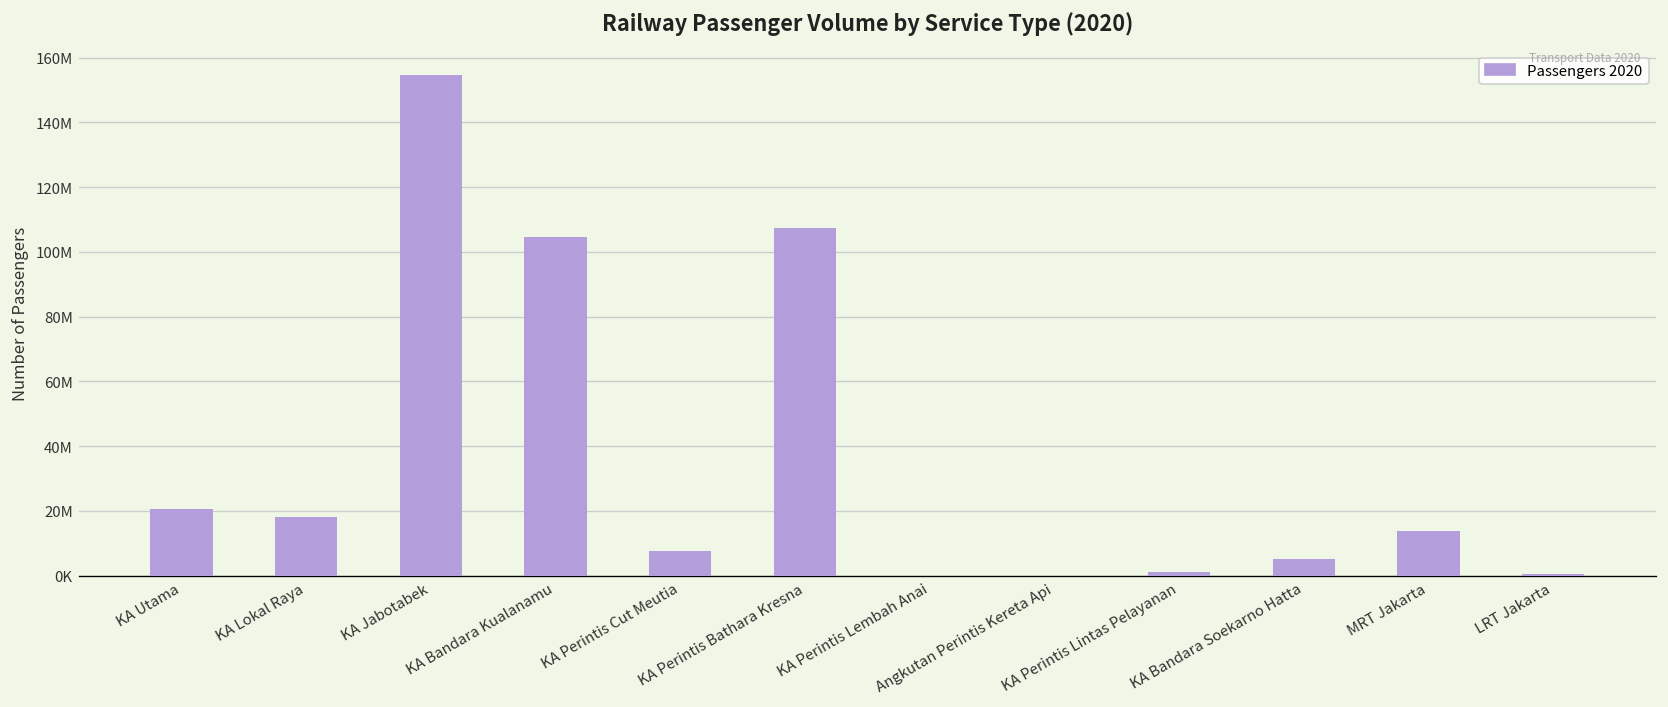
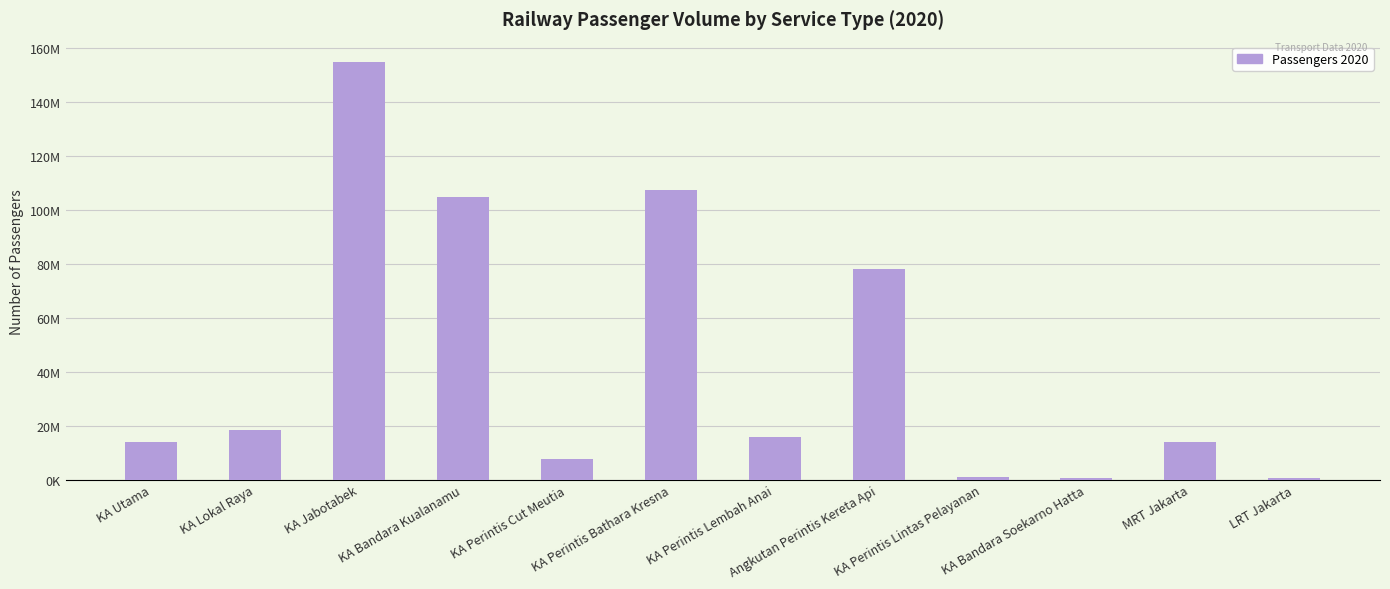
KA Utama: 20000000 -> 14000000
KA Perintis Lembah Anai: 0 -> 16000000
Angkutan Perintis Kereta Api: 0 -> 78000000
KA Bandara Soekarno Hatta: 5000000 -> 1000000
